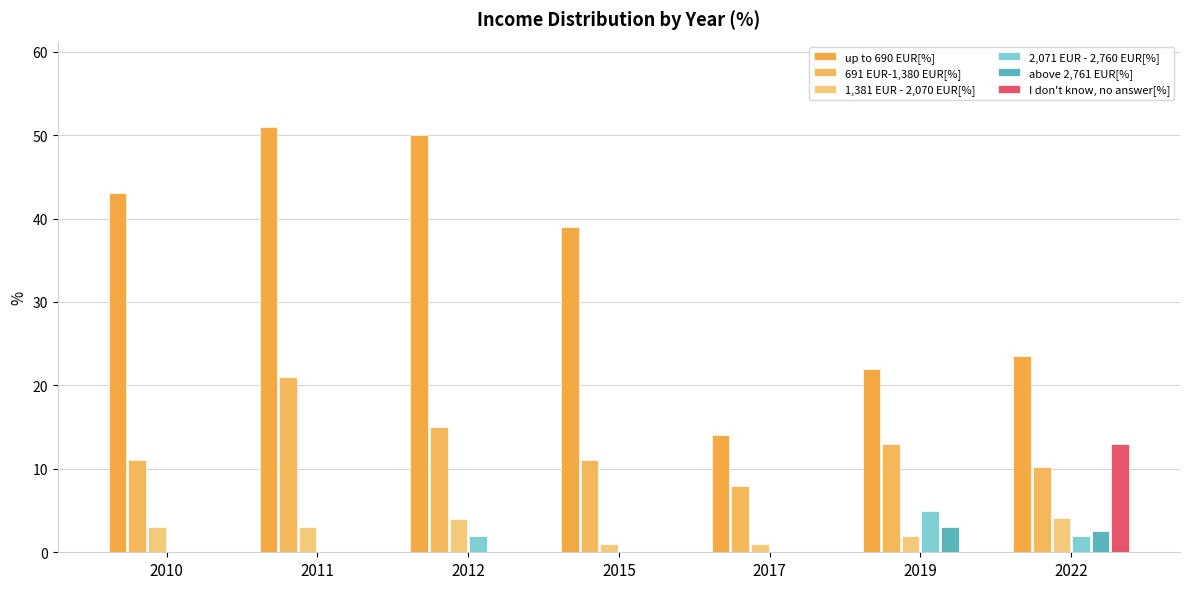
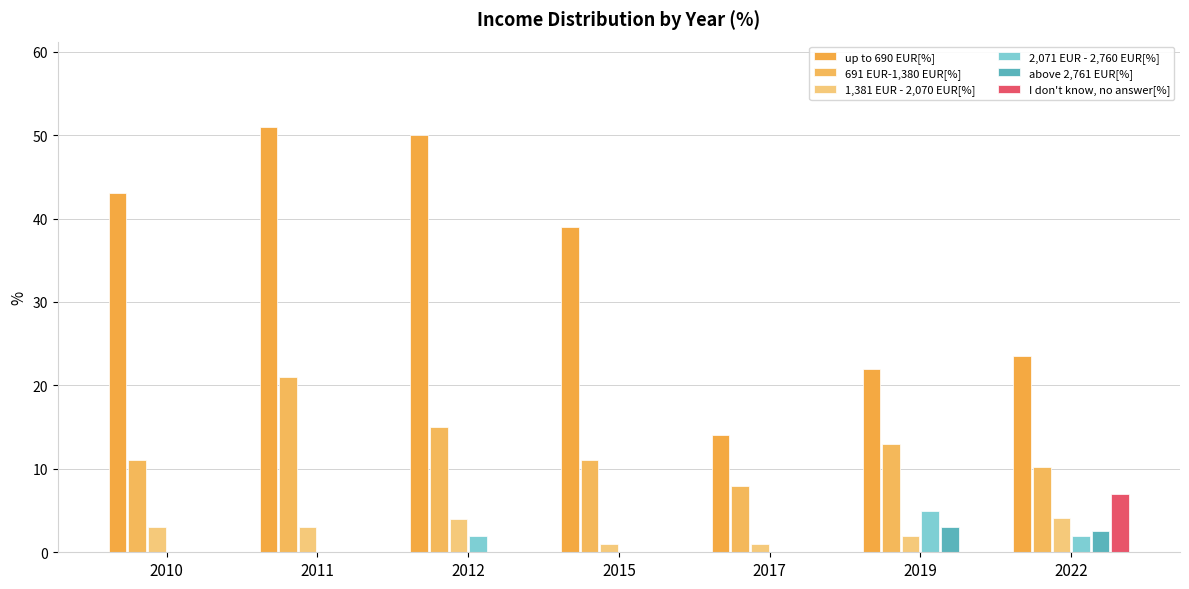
I don't know, no answer[%], 2022: 13 -> 7
